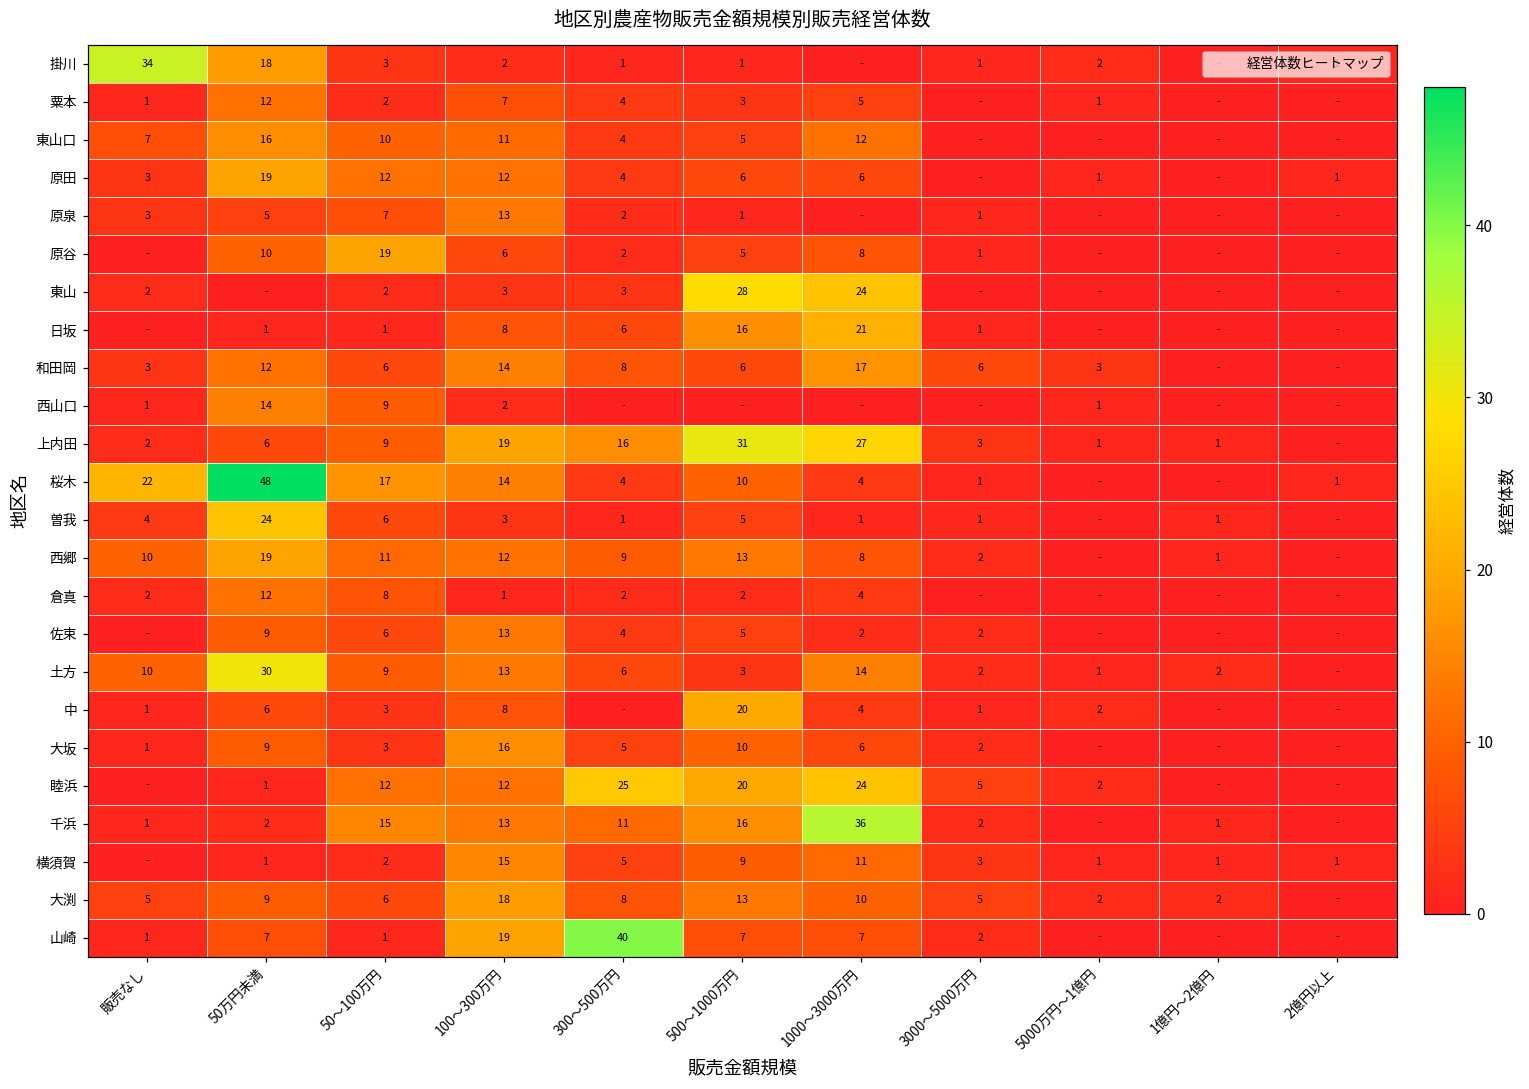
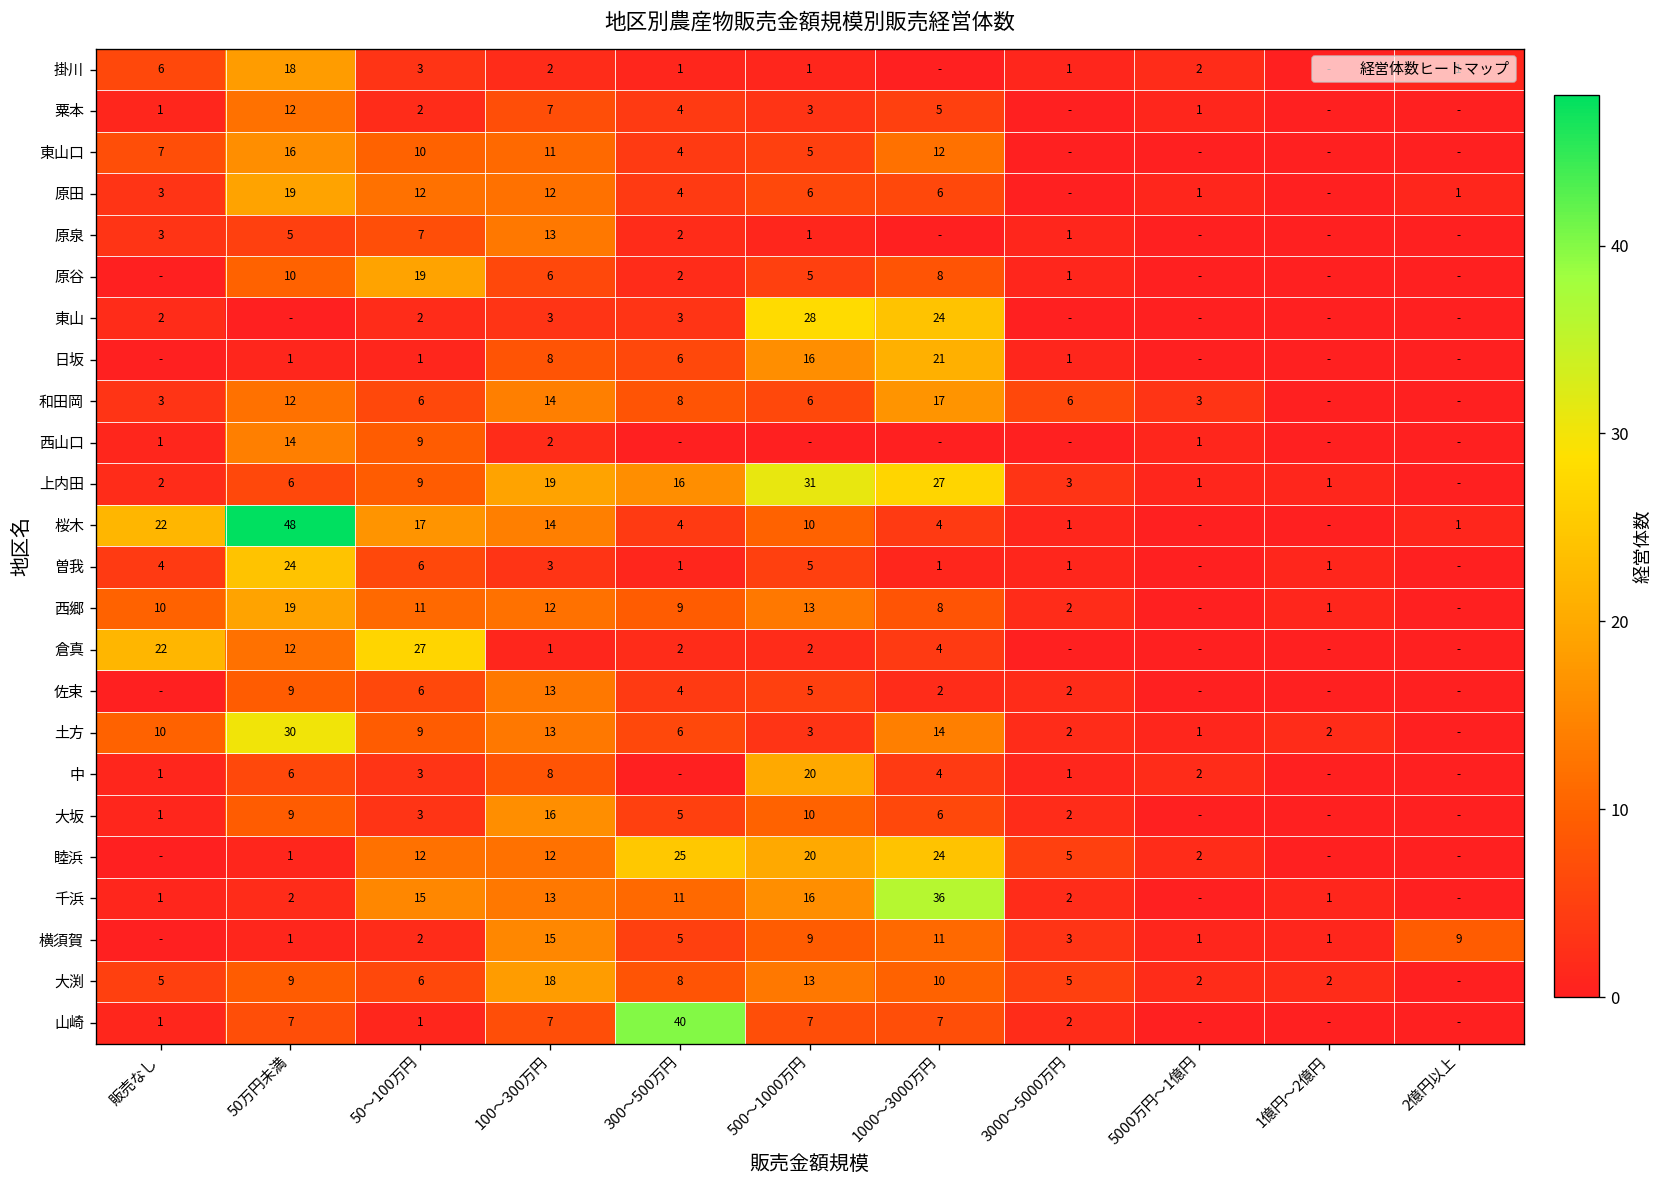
掛川, 販売なし: 34 -> 6
倉真, 販売なし: 2 -> 22
倉真, 50～100万円: 8 -> 27
横須賀, 2億円以上: 1 -> 9
山崎, 100～300万円: 19 -> 7
